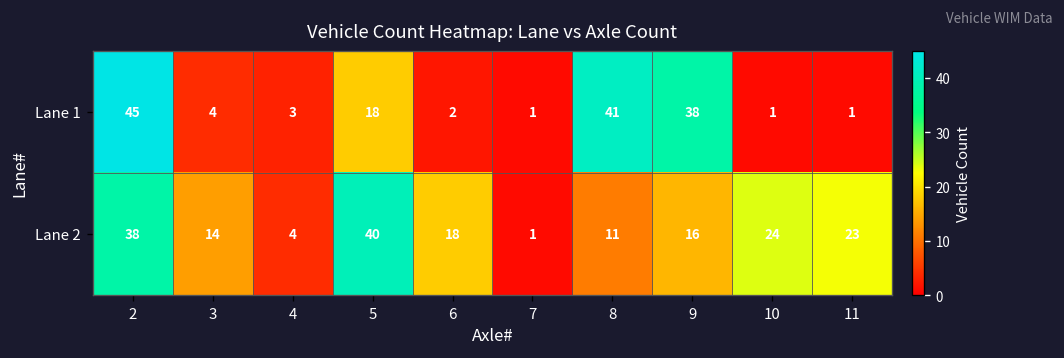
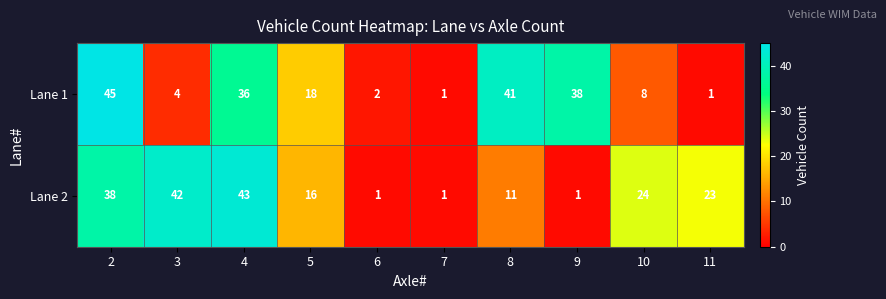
Lane 1, 4: 3 -> 36
Lane 1, 10: 1 -> 8
Lane 2, 3: 14 -> 42
Lane 2, 4: 4 -> 43
Lane 2, 5: 40 -> 16
Lane 2, 6: 18 -> 1
Lane 2, 9: 16 -> 1
